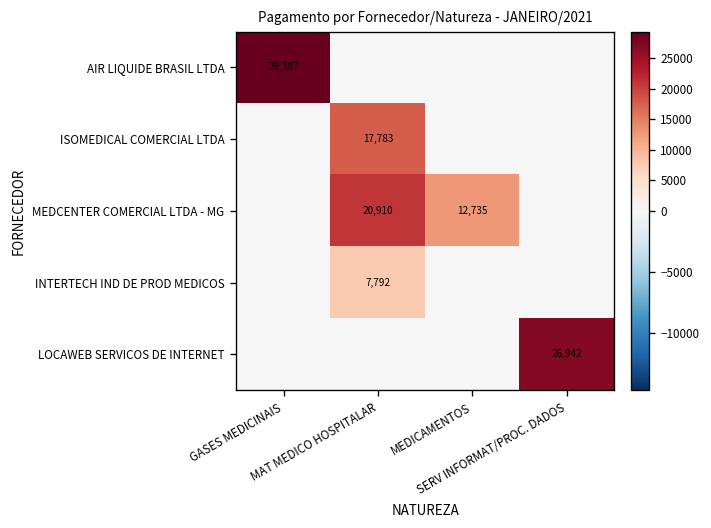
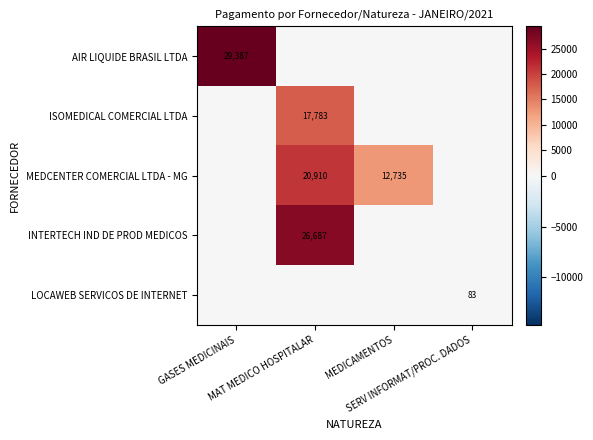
INTERTECH IND DE PROD MEDICOS, MAT MEDICO HOSPITALAR: 7,792 -> 26,687
LOCAWEB SERVICOS DE INTERNET, SERV INFORMAT/PROC. DADOS: 26,942 -> 83
